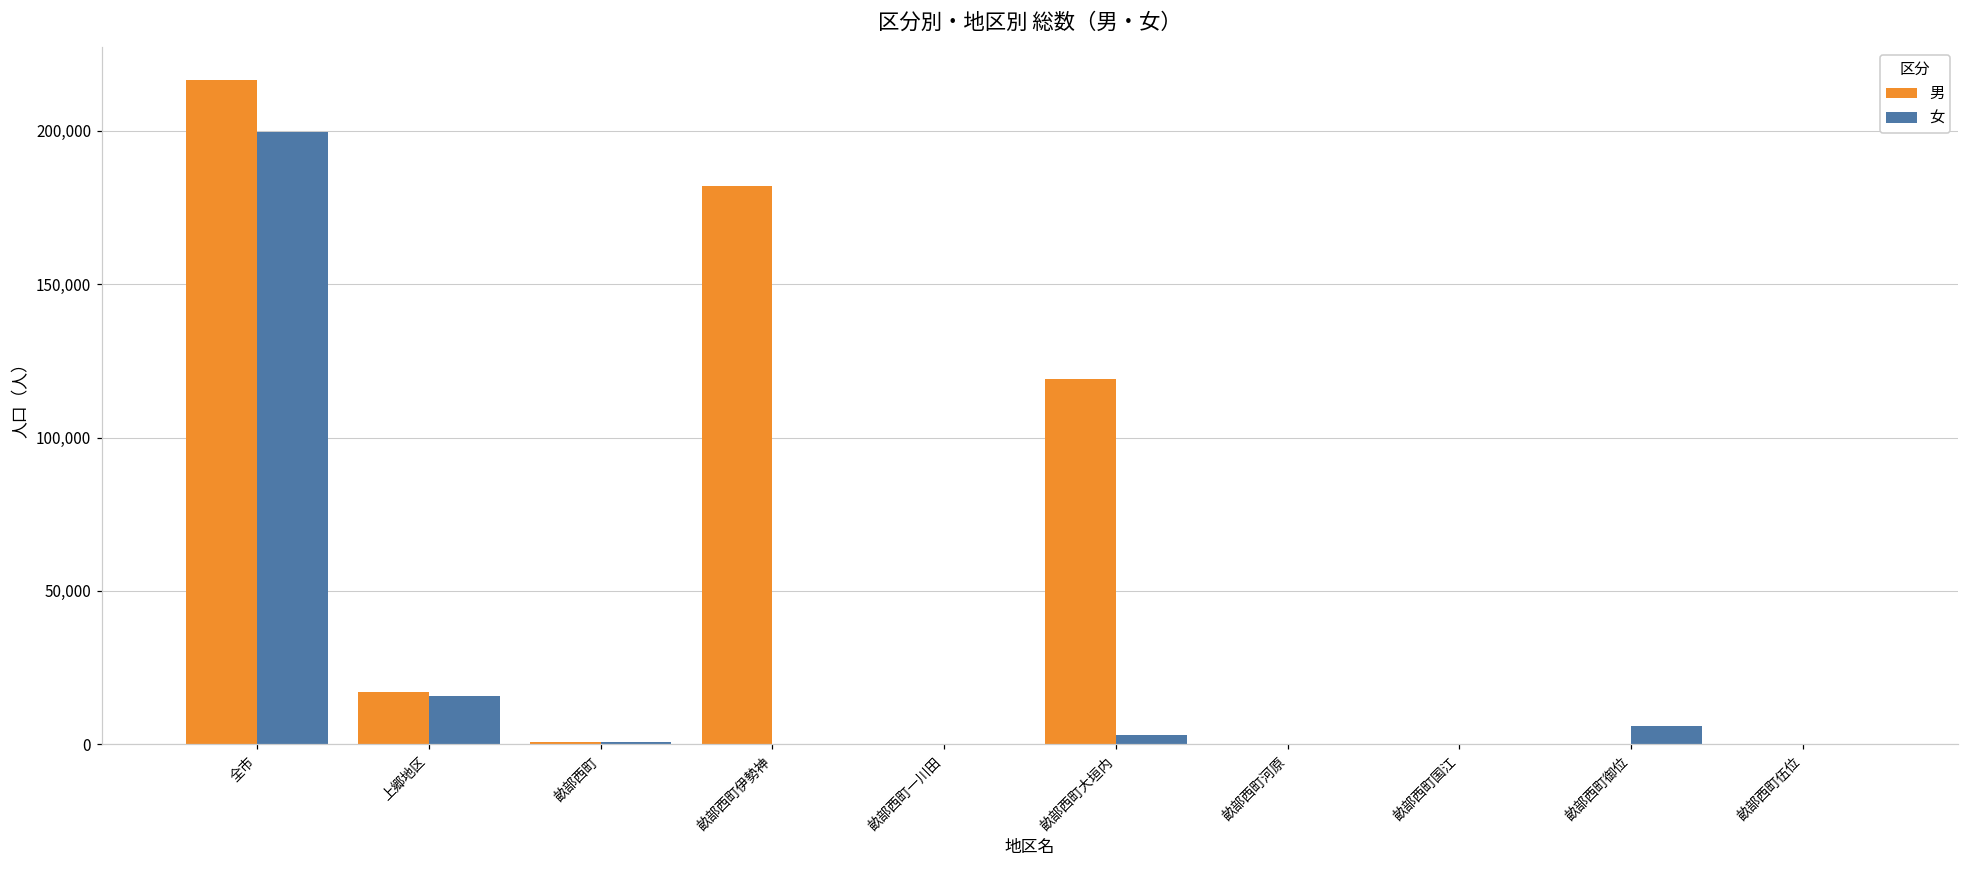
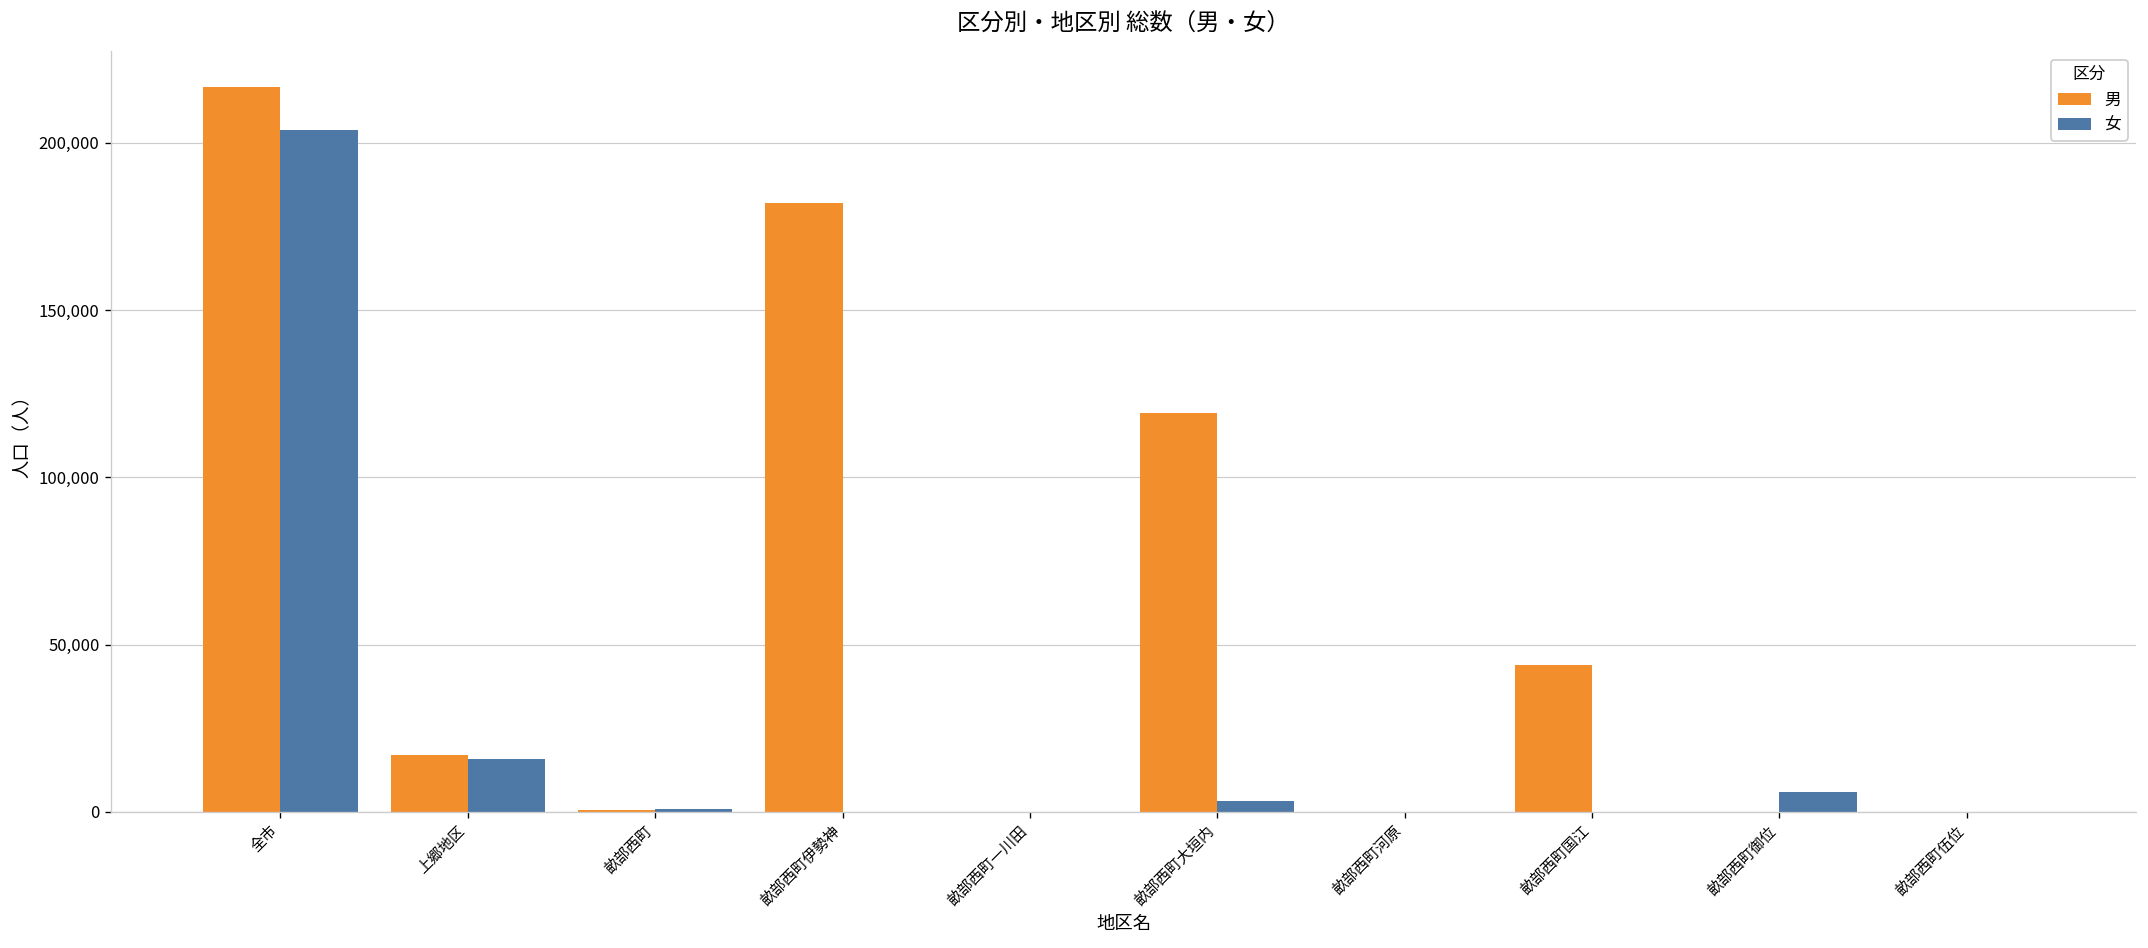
女, 全市: 200,000 -> 204,000
男, 畝部西町国江: 0 -> 44,000
